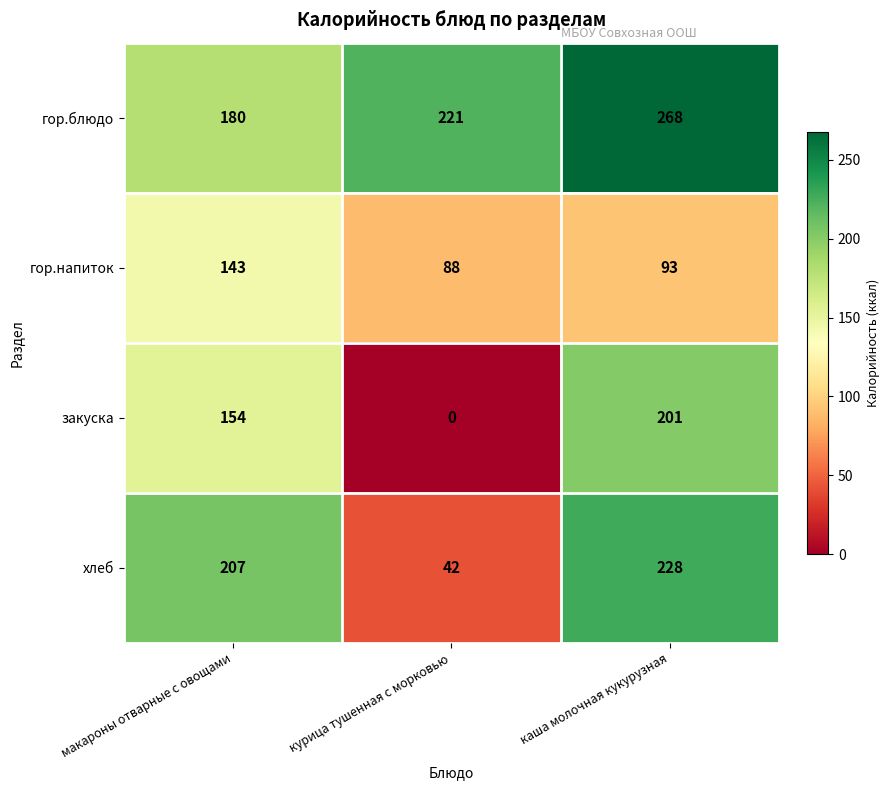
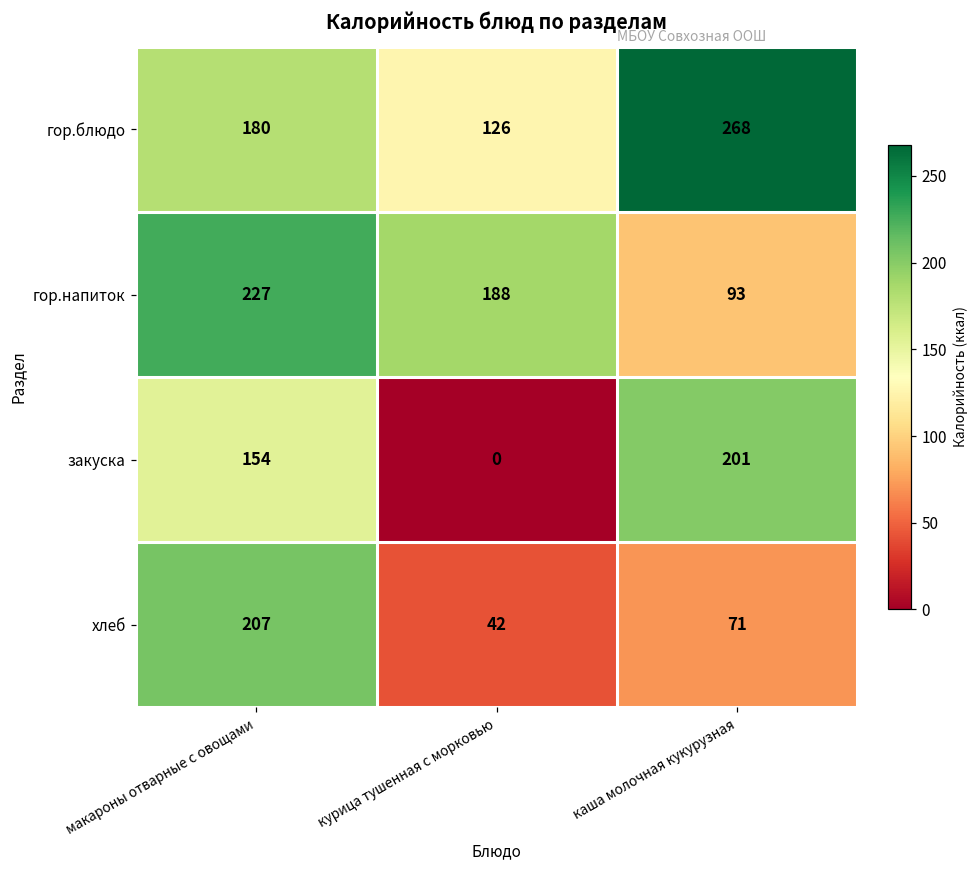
гор.блюдо, курица тушенная с морковью: 221 -> 126
гор.напиток, макароны отварные с овощами: 143 -> 227
гор.напиток, курица тушенная с морковью: 88 -> 188
хлеб, каша молочная кукурузная: 228 -> 71
